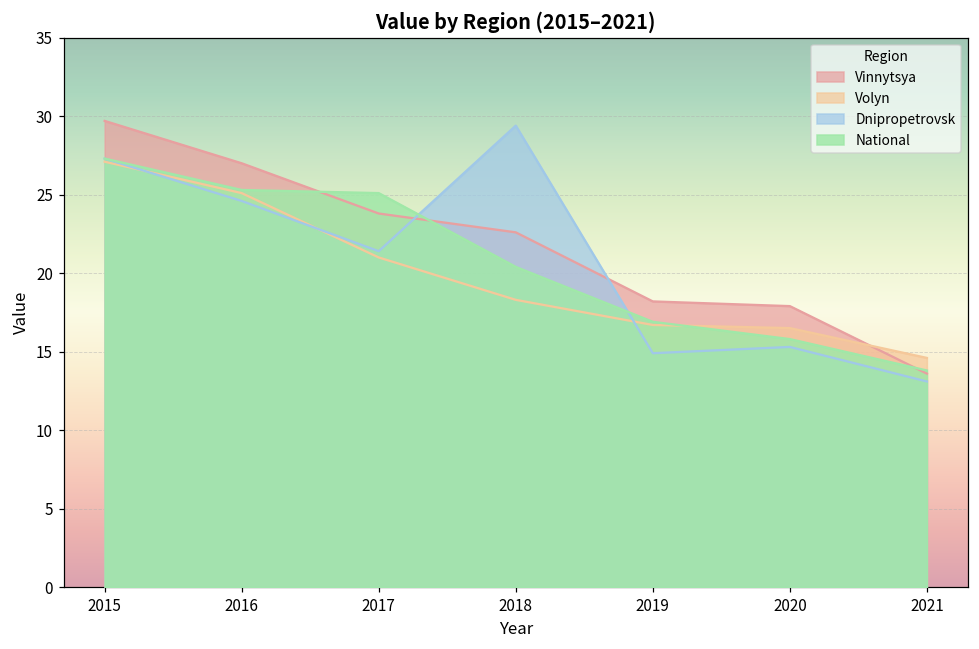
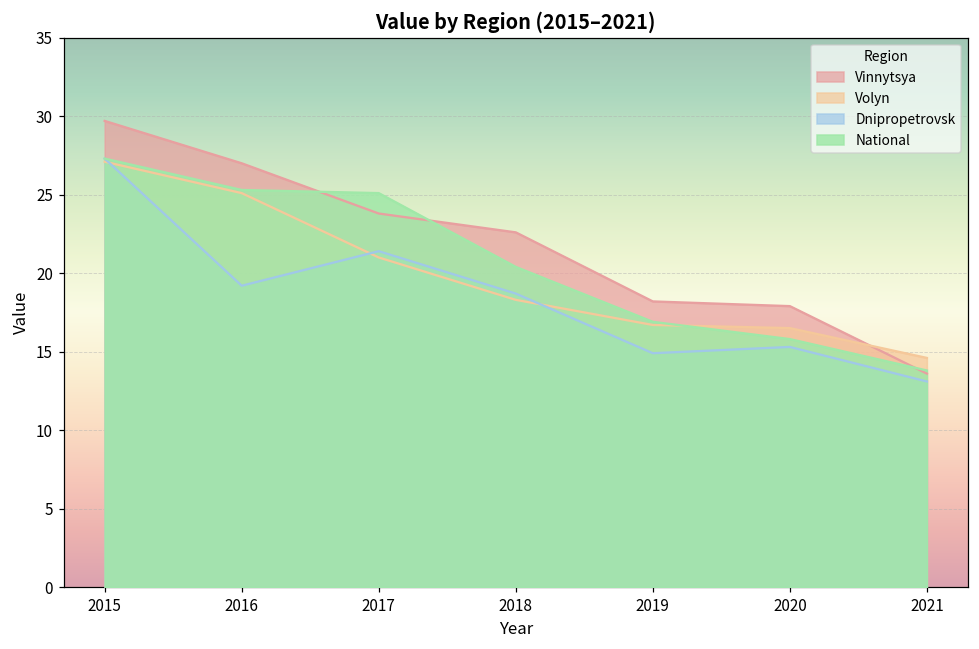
Dnipropetrovsk, 2016: 24.6 -> 19.2
Dnipropetrovsk, 2018: 29.4 -> 18.7
